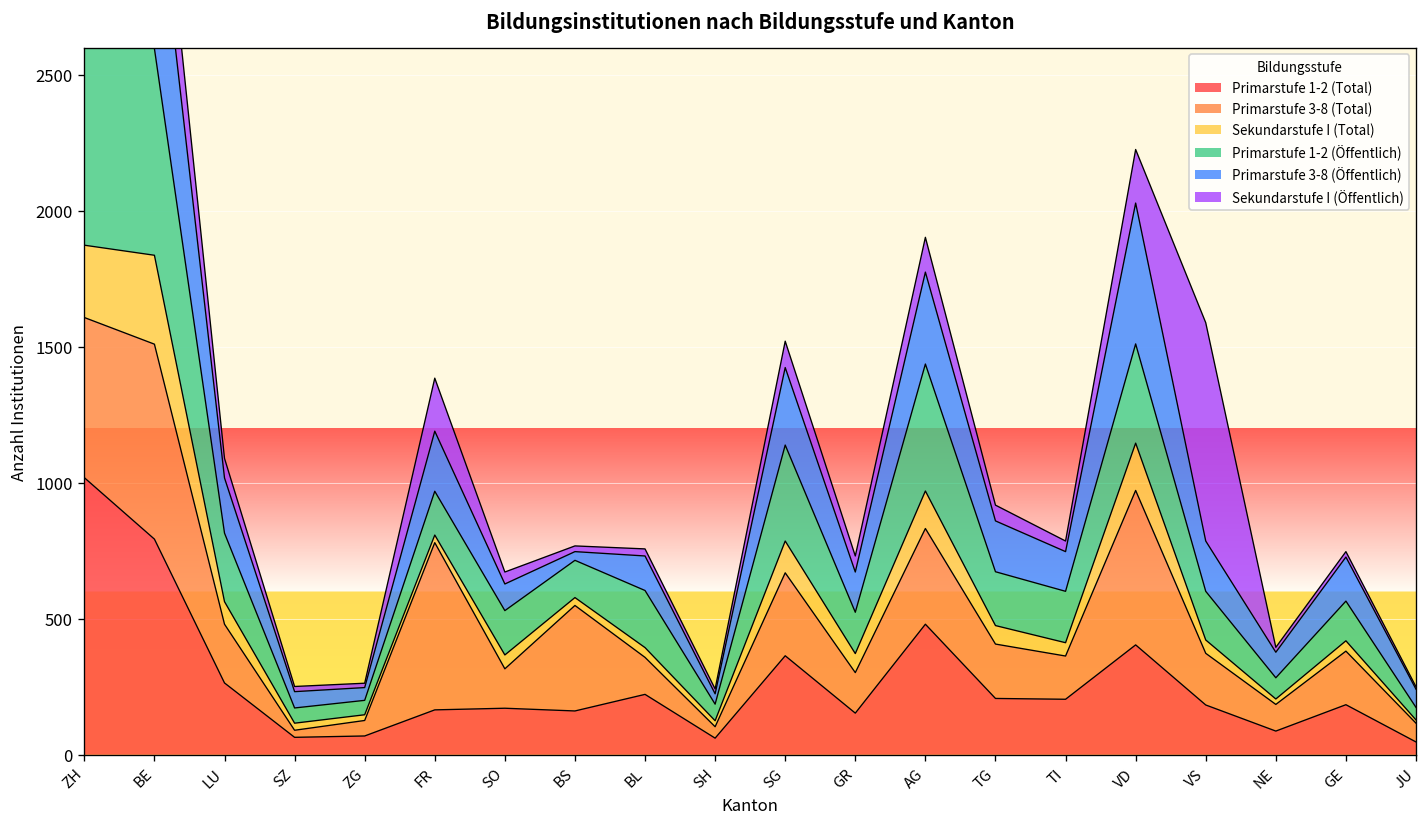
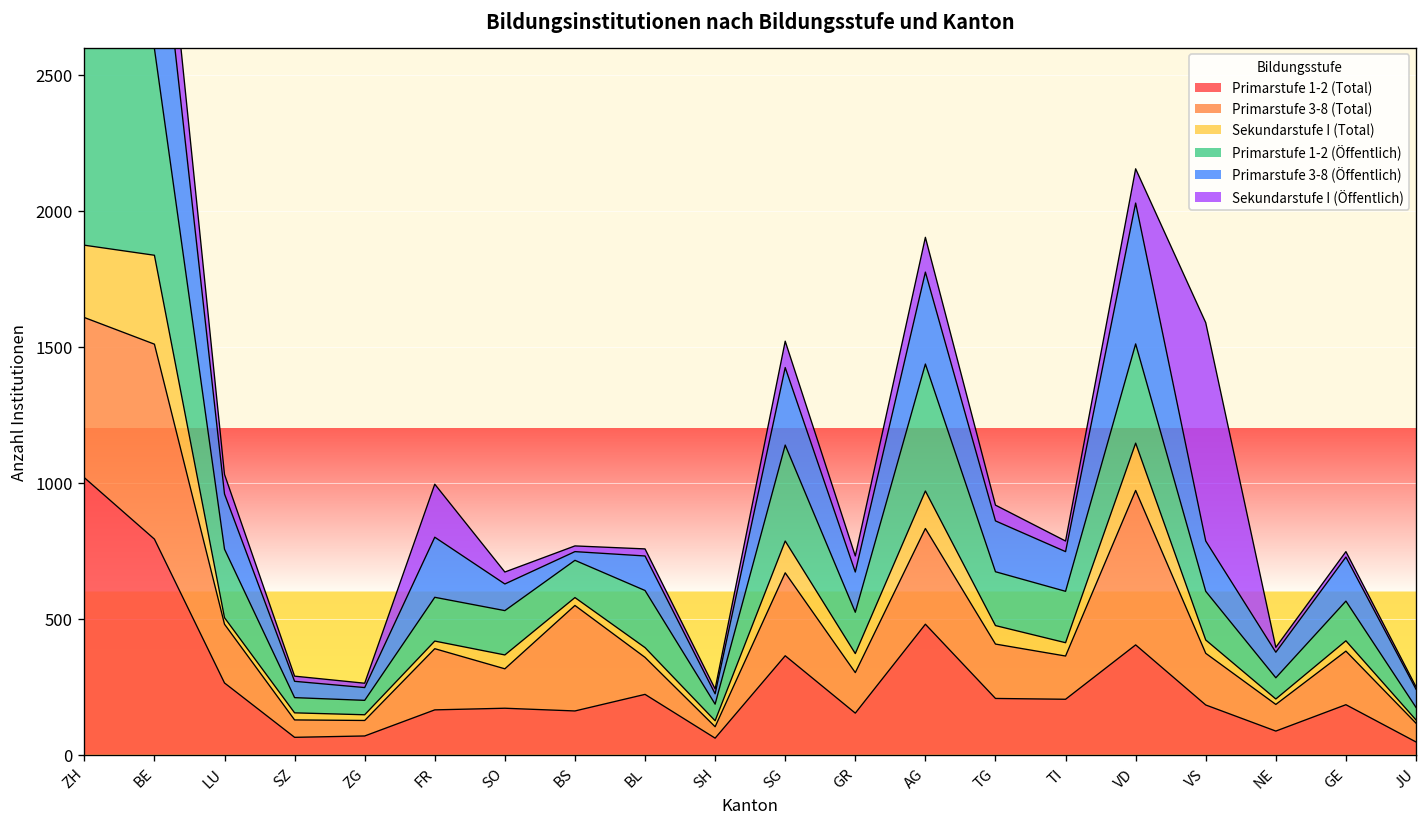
Sekundarstufe I (Total), LU: 80 -> 20
Primarstufe 3-8 (Total), SZ: 30 -> 60
Primarstufe 3-8 (Total), FR: 620 -> 230
Sekundarstufe I (Öffentlich), VD: 200 -> 130
